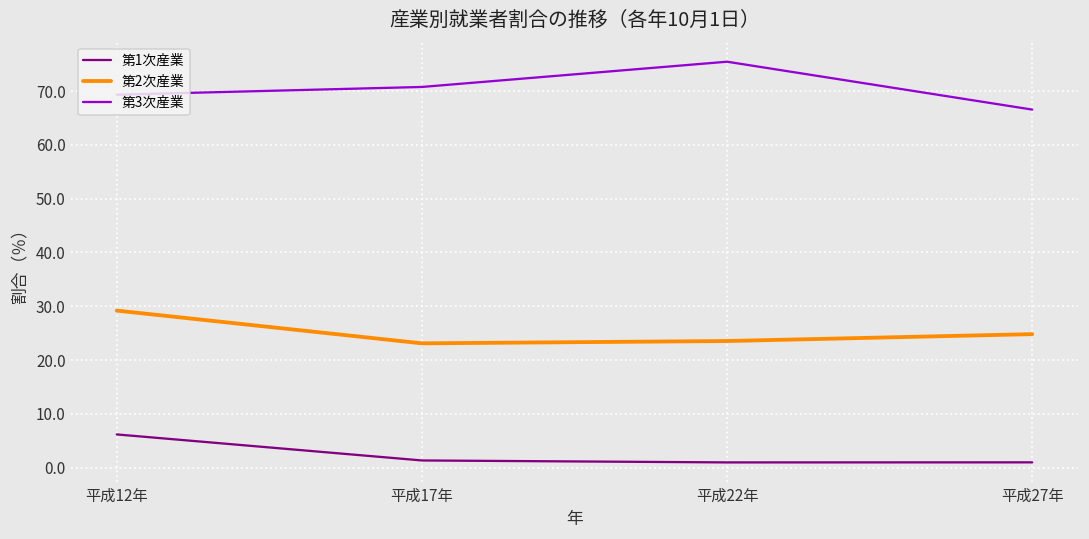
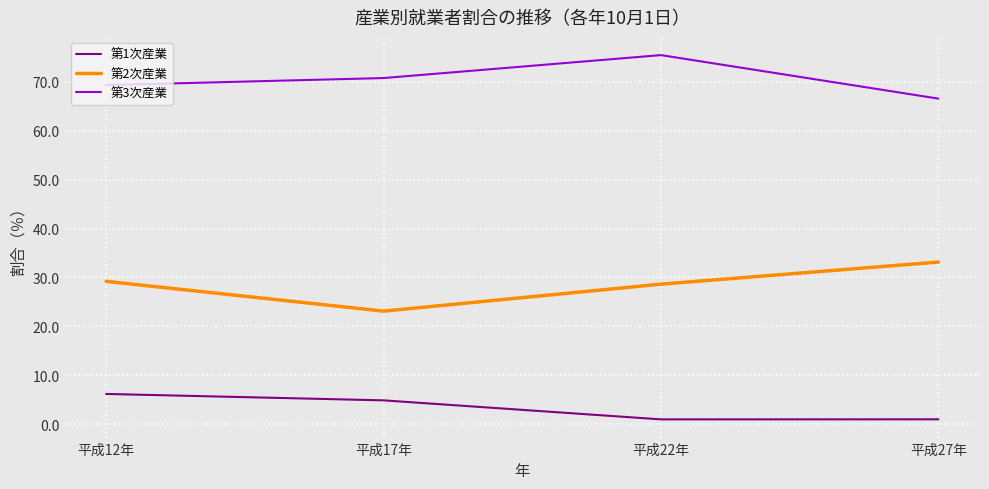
第1次産業, 平成17年: 1 -> 5
第2次産業, 平成22年: 24 -> 29
第2次産業, 平成27年: 25 -> 33
